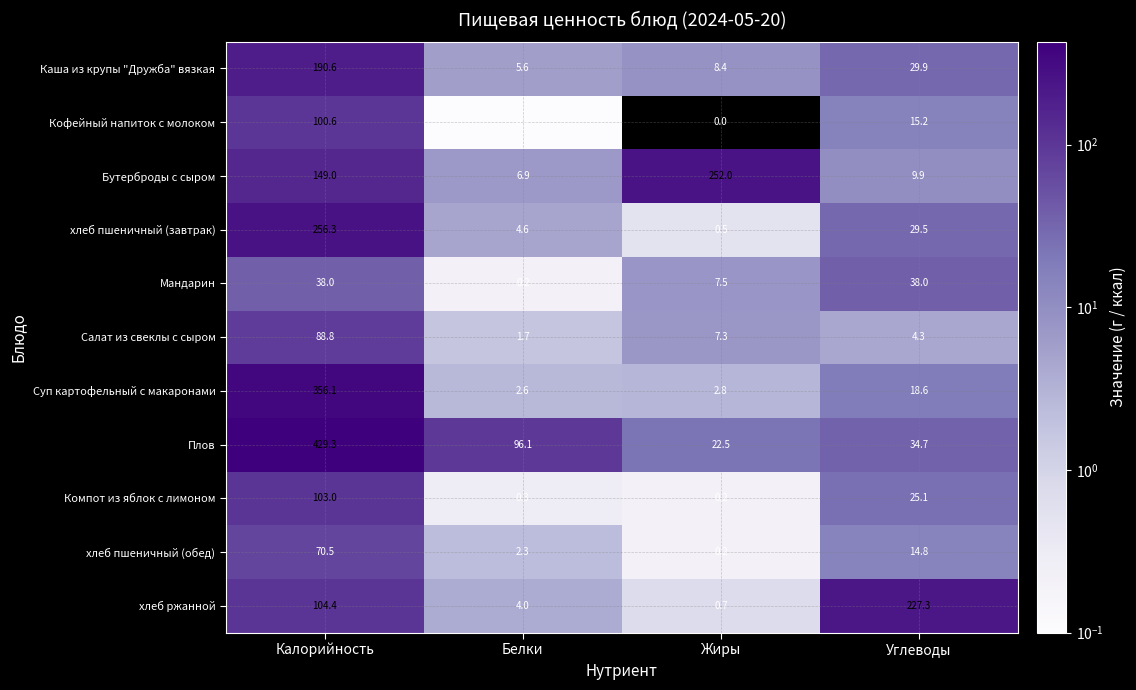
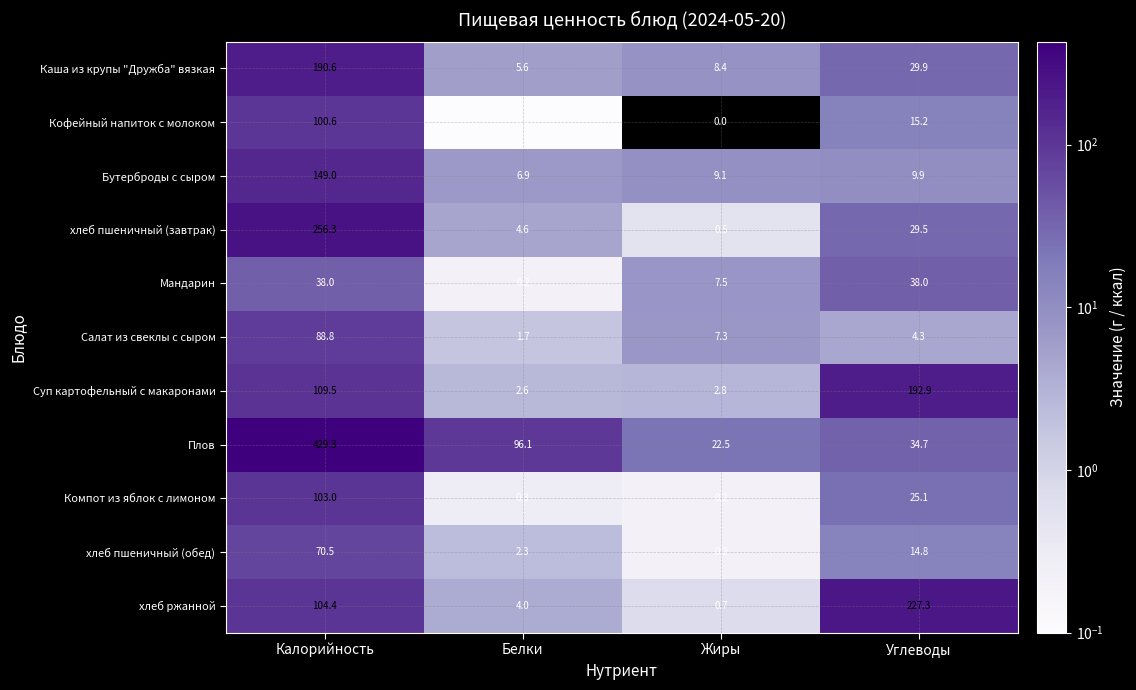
Бутерброды с сыром, Жиры: 252.0 -> 9.1
Суп картофельный с макаронами, Калорийность: 356.1 -> 109.5
Суп картофельный с макаронами, Углеводы: 18.6 -> 192.9
